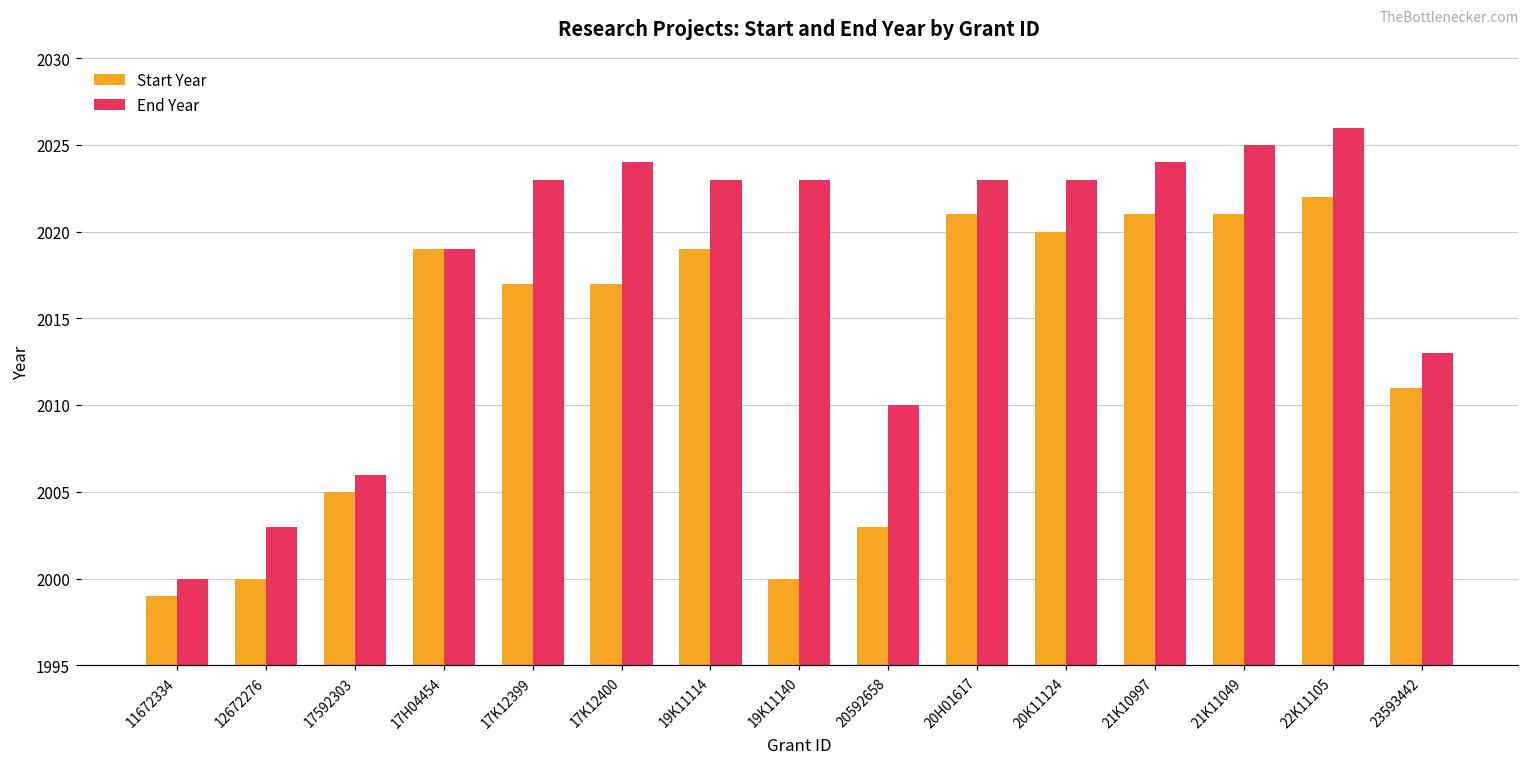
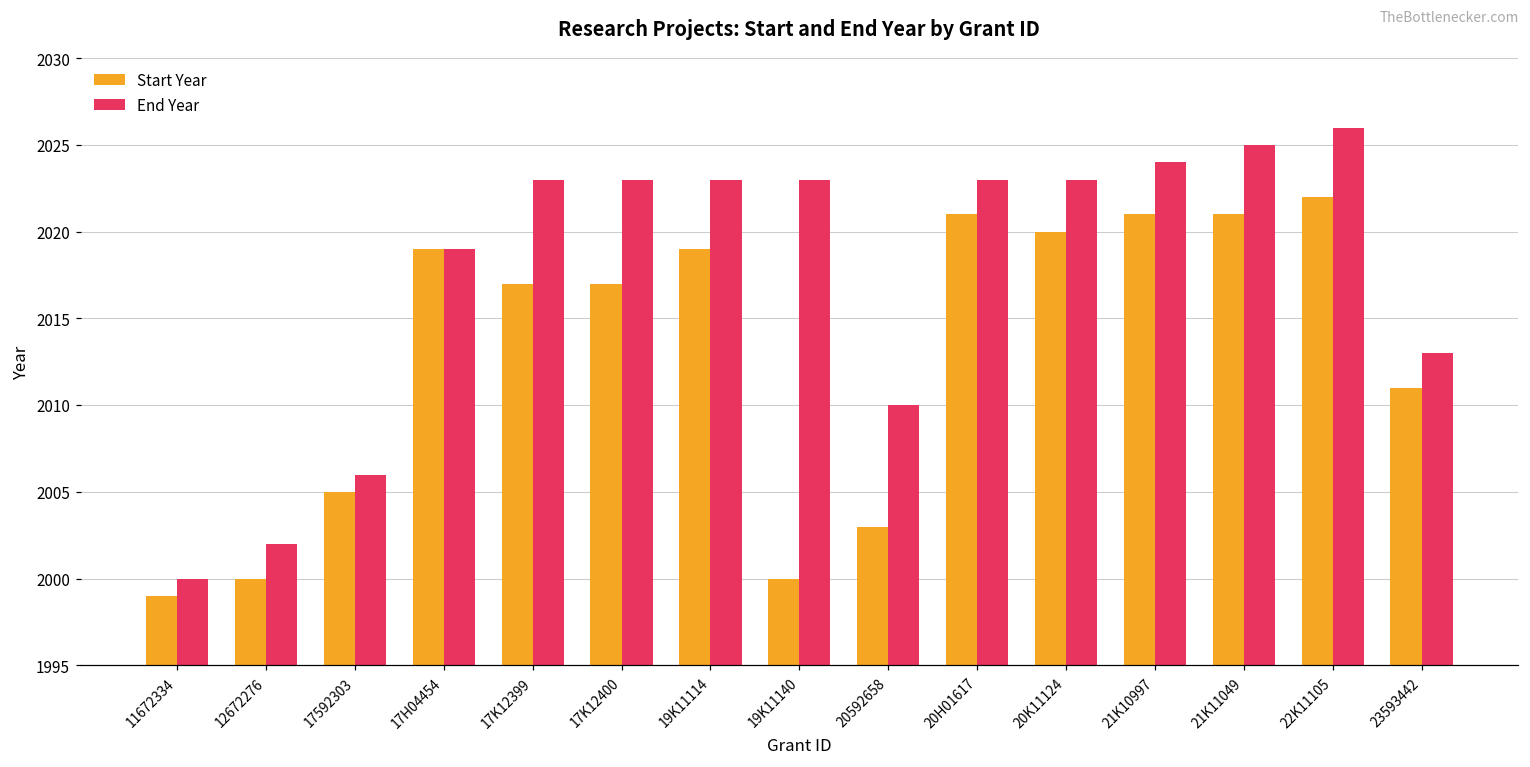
End Year, 12672276: 2003 -> 2002
End Year, 17K12400: 2024 -> 2023
